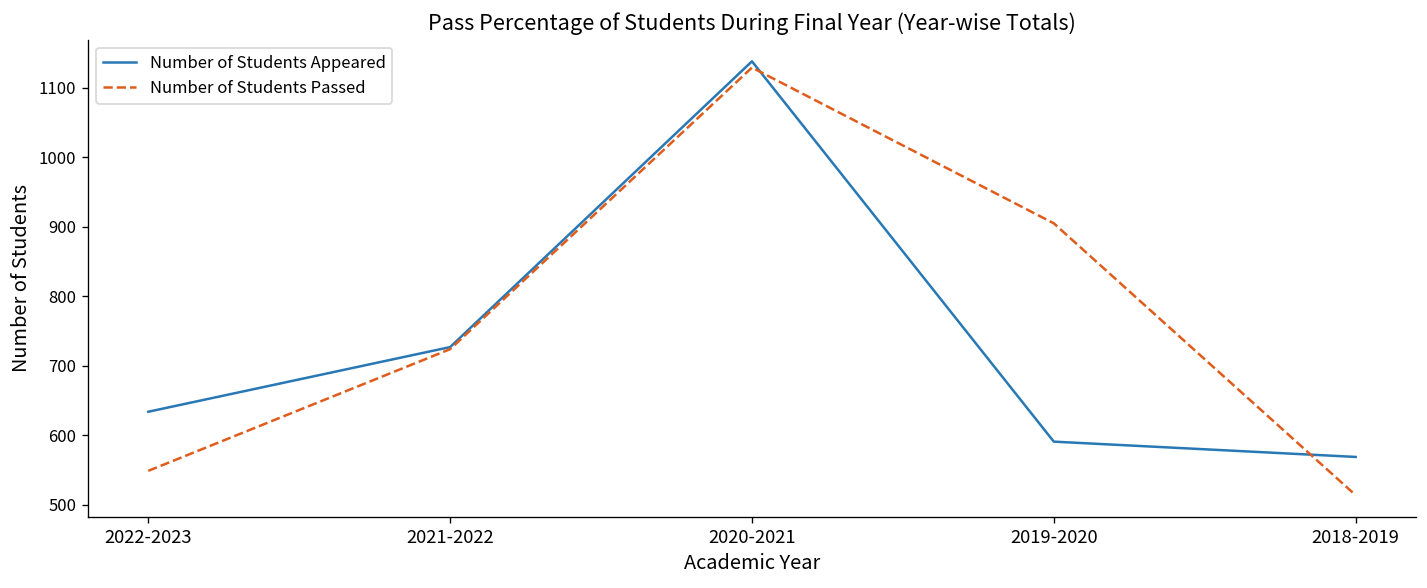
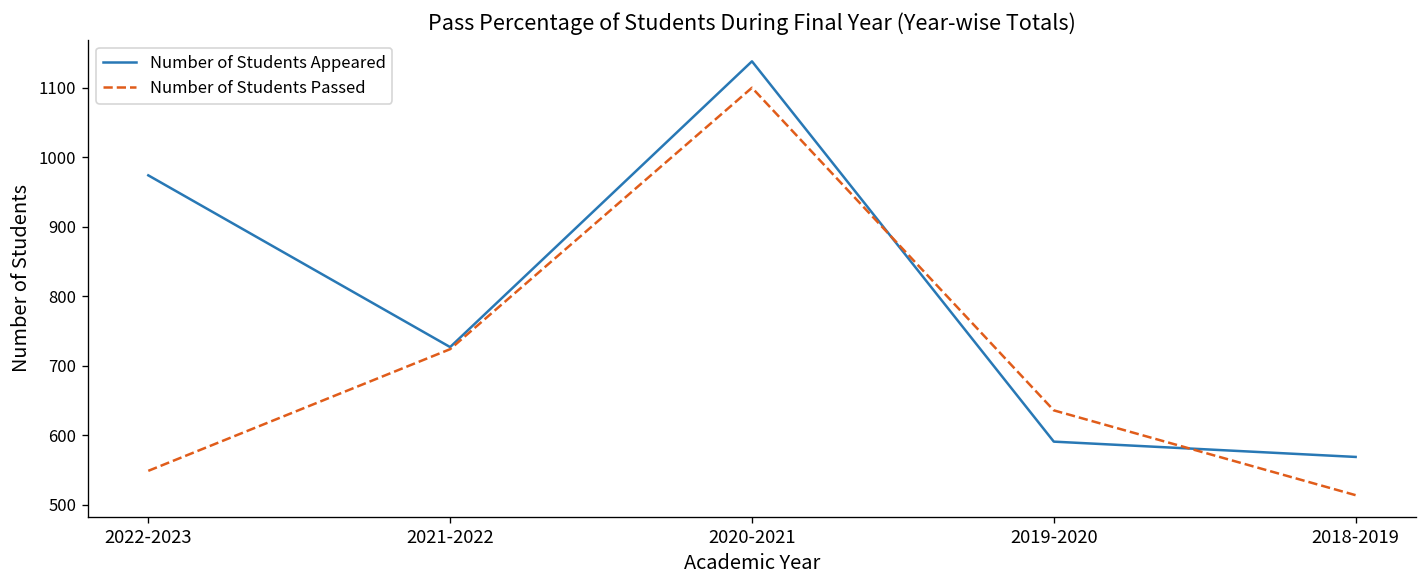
Number of Students Appeared, 2022-2023: 630 -> 970
Number of Students Passed, 2020-2021: 1130 -> 1100
Number of Students Passed, 2019-2020: 910 -> 640
